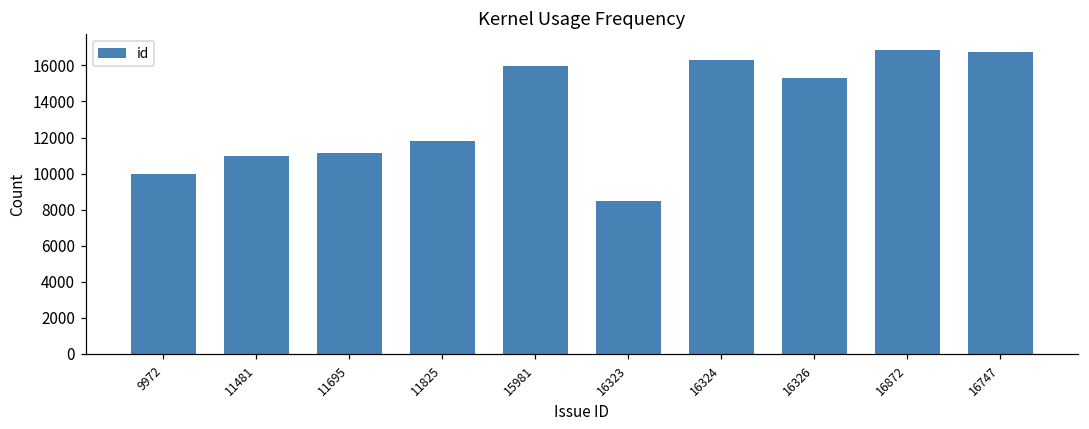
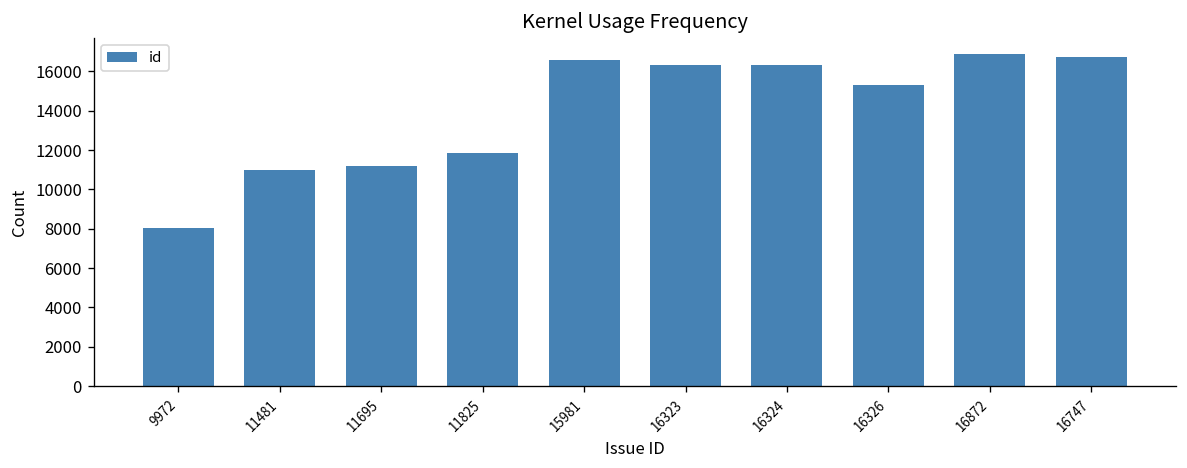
9972: 10000 -> 8000
15981: 16000 -> 16600
16323: 8500 -> 16300
